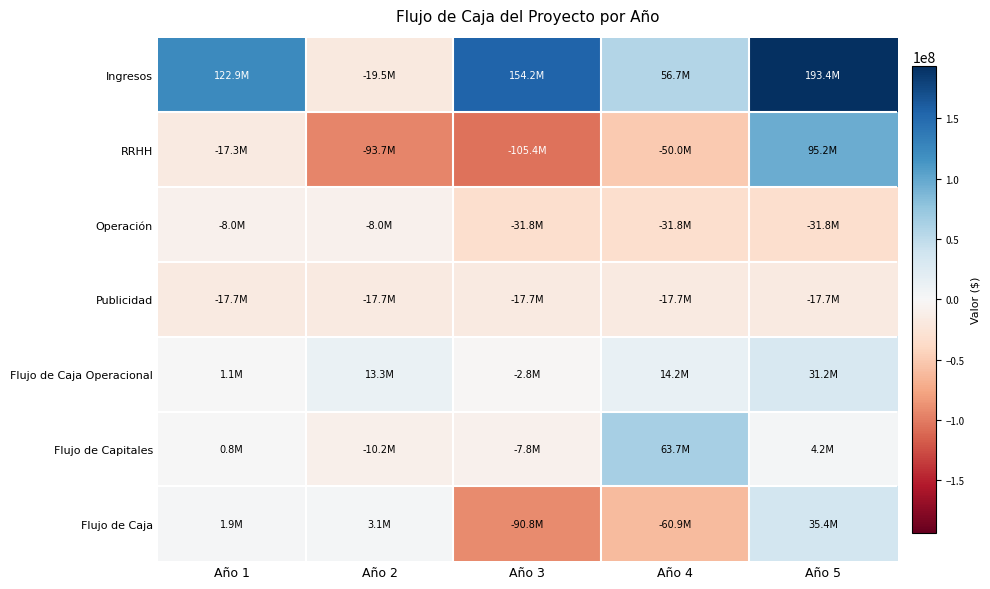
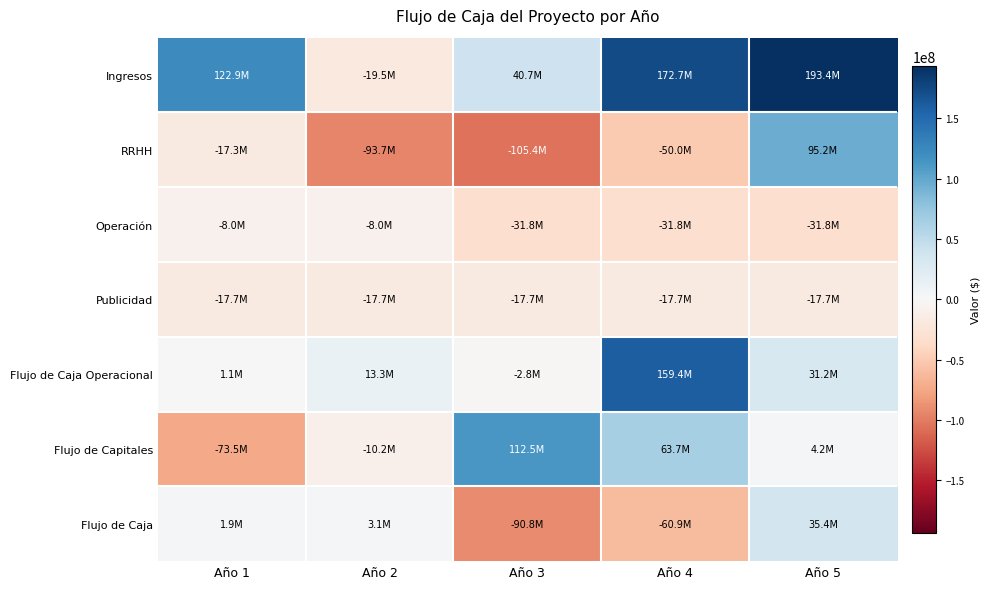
Ingresos, Año 3: 154.2M -> 40.7M
Ingresos, Año 4: 56.7M -> 172.7M
Flujo de Caja Operacional, Año 4: 14.2M -> 159.4M
Flujo de Capitales, Año 1: 0.8M -> -73.5M
Flujo de Capitales, Año 3: -7.8M -> 112.5M
